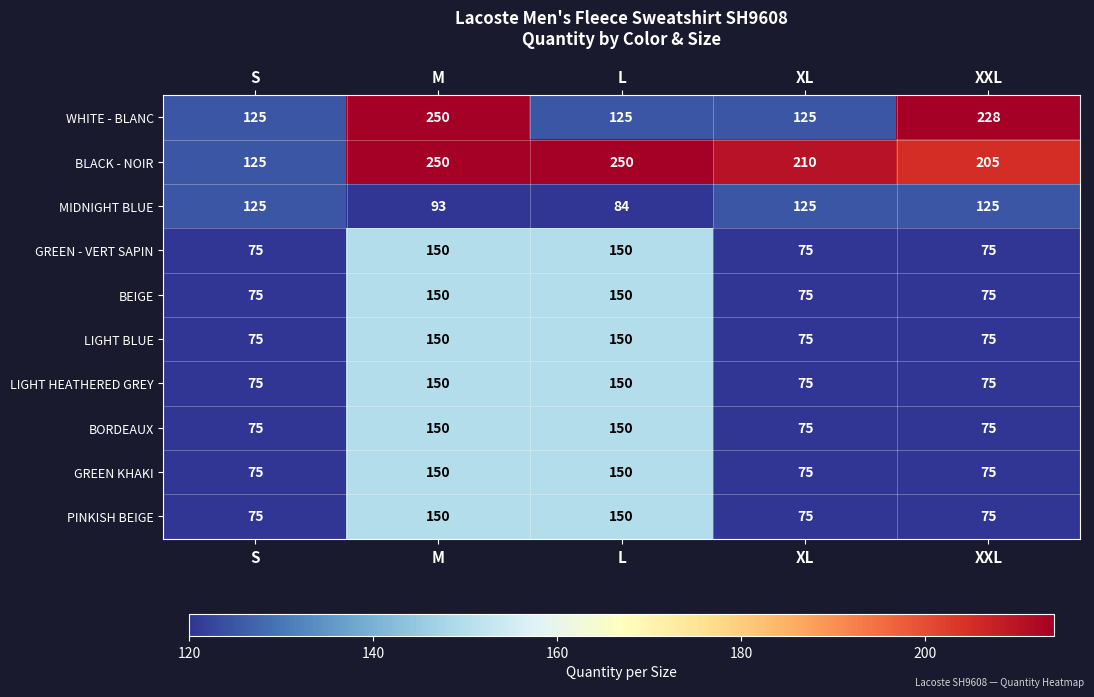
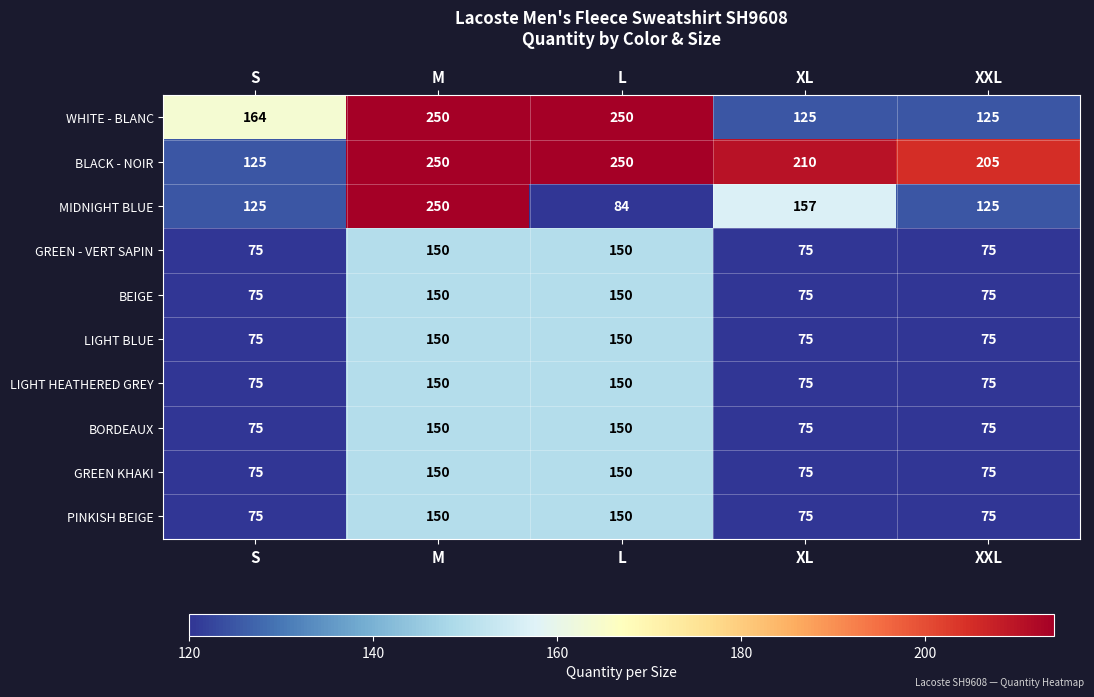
WHITE - BLANC, S: 125 -> 164
WHITE - BLANC, L: 125 -> 250
WHITE - BLANC, XXL: 228 -> 125
MIDNIGHT BLUE, M: 93 -> 250
MIDNIGHT BLUE, XL: 125 -> 157
